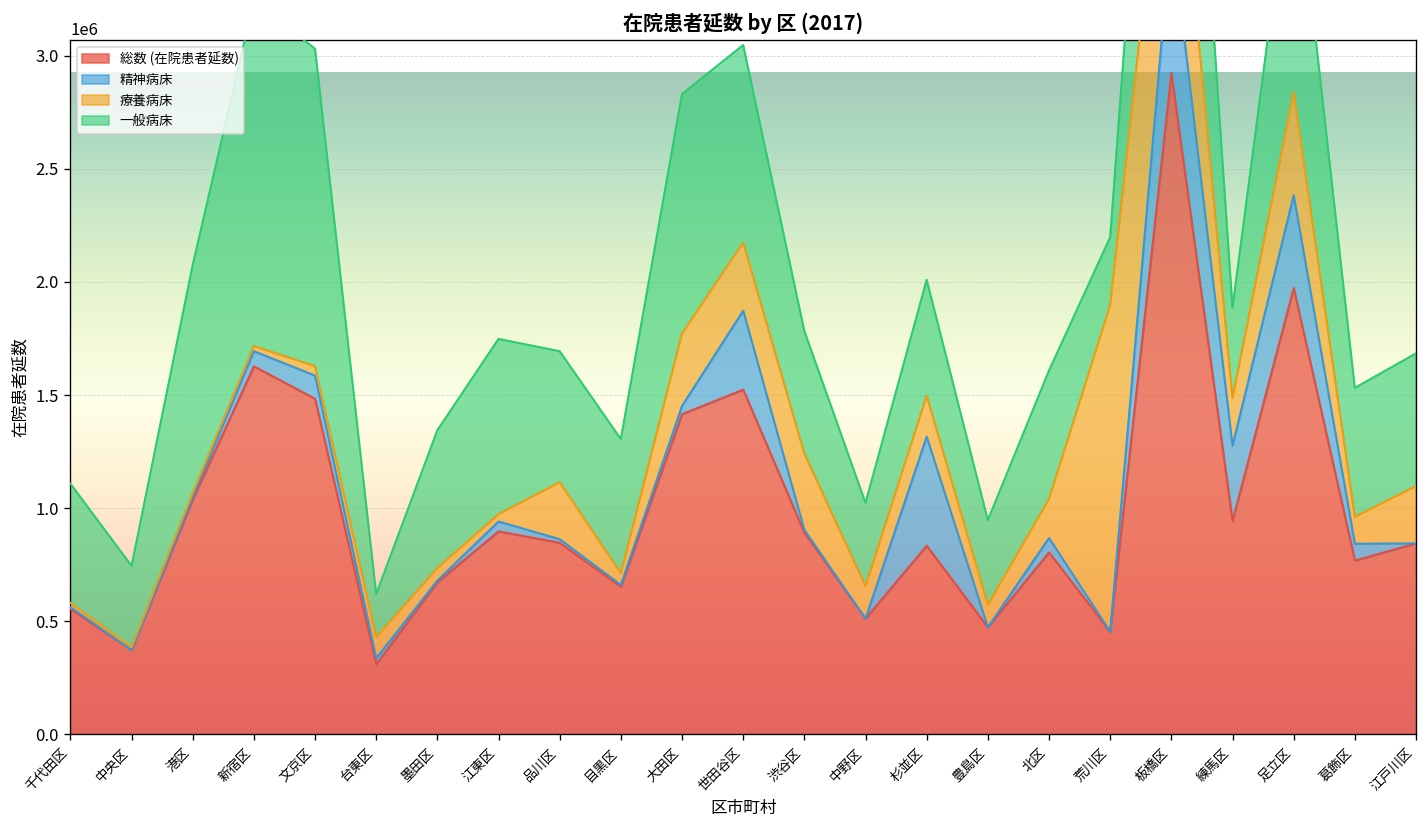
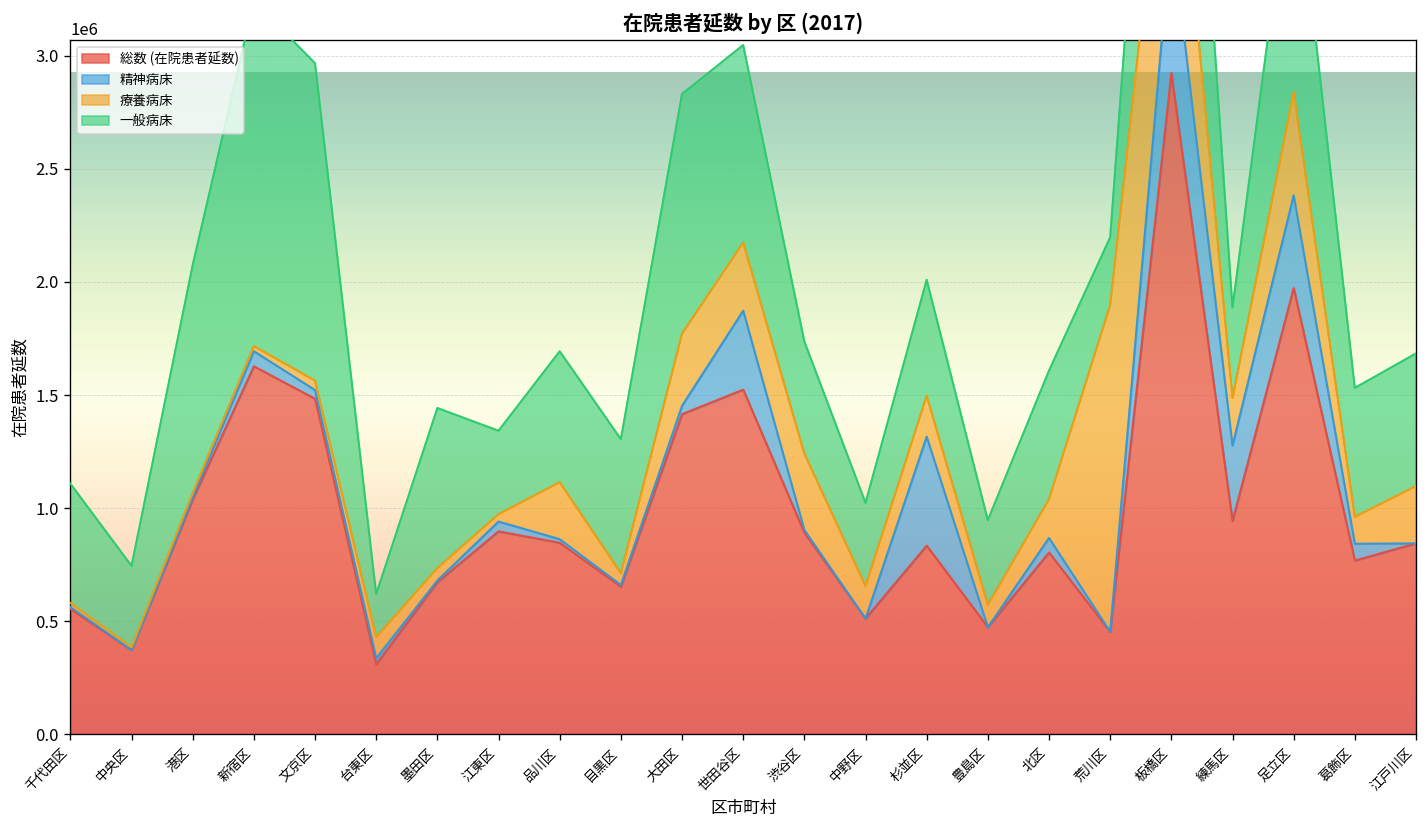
精神病床, 文京区: 100000 -> 40000
一般病床, 墨田区: 610000 -> 710000
一般病床, 江東区: 780000 -> 370000
一般病床, 渋谷区: 540000 -> 500000
